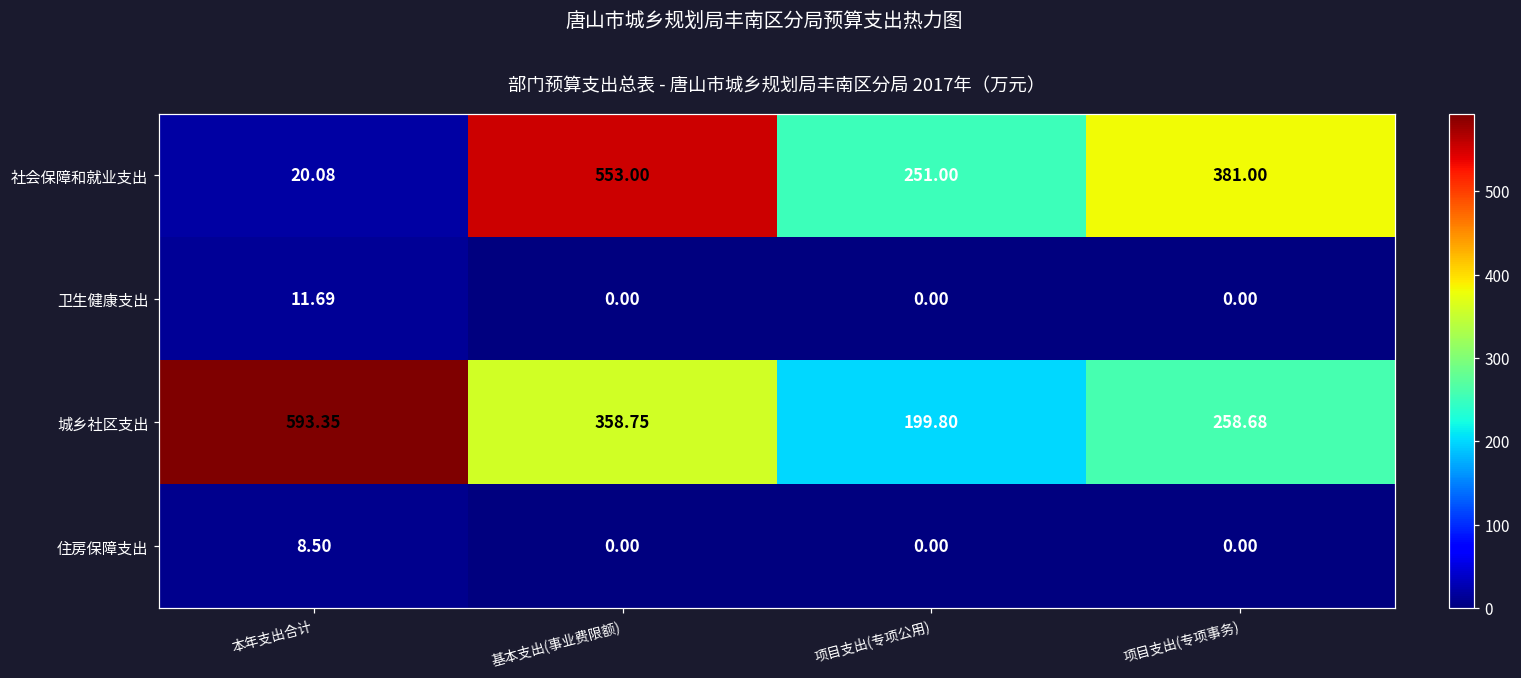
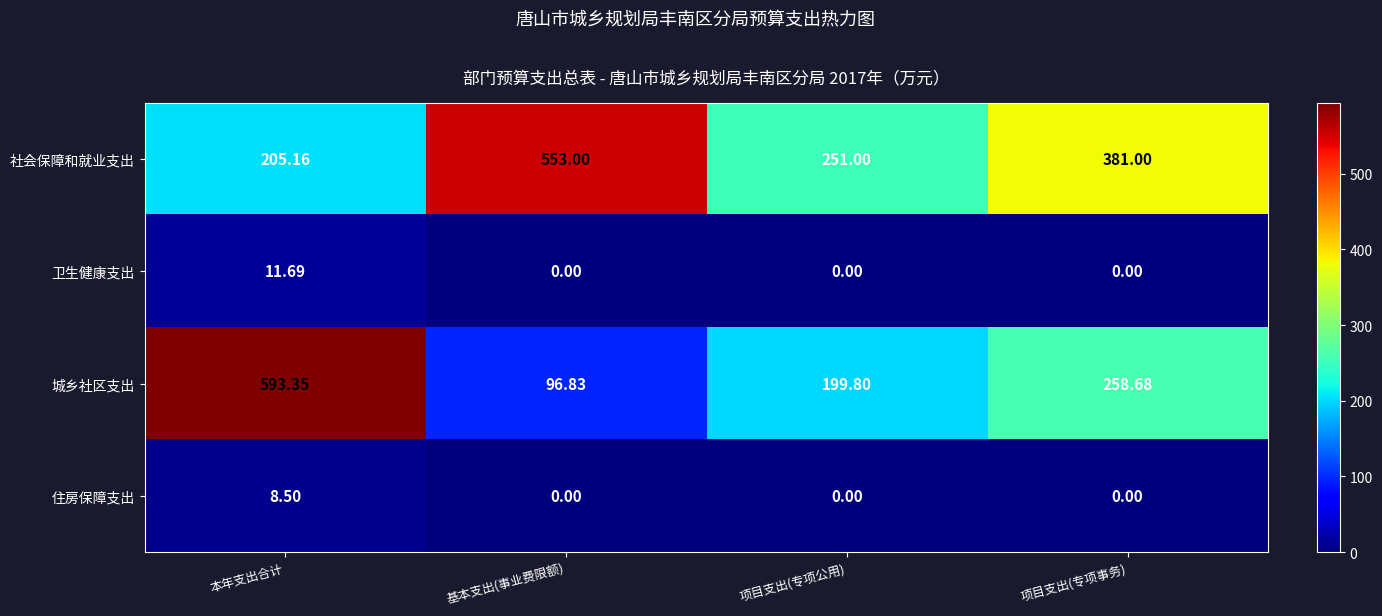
社会保障和就业支出, 本年支出合计: 20.08 -> 205.16
城乡社区支出, 基本支出(事业费限额): 358.75 -> 96.83
